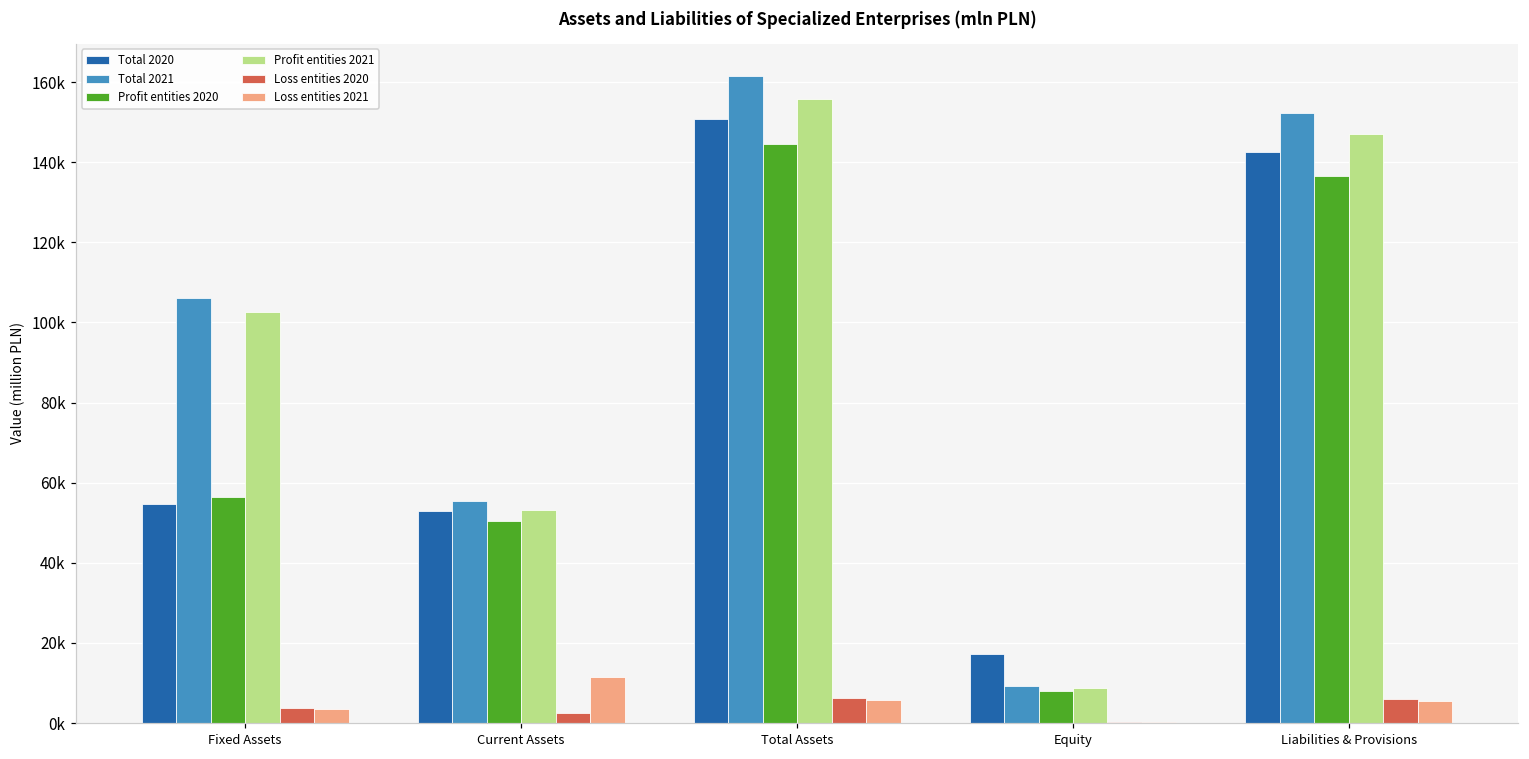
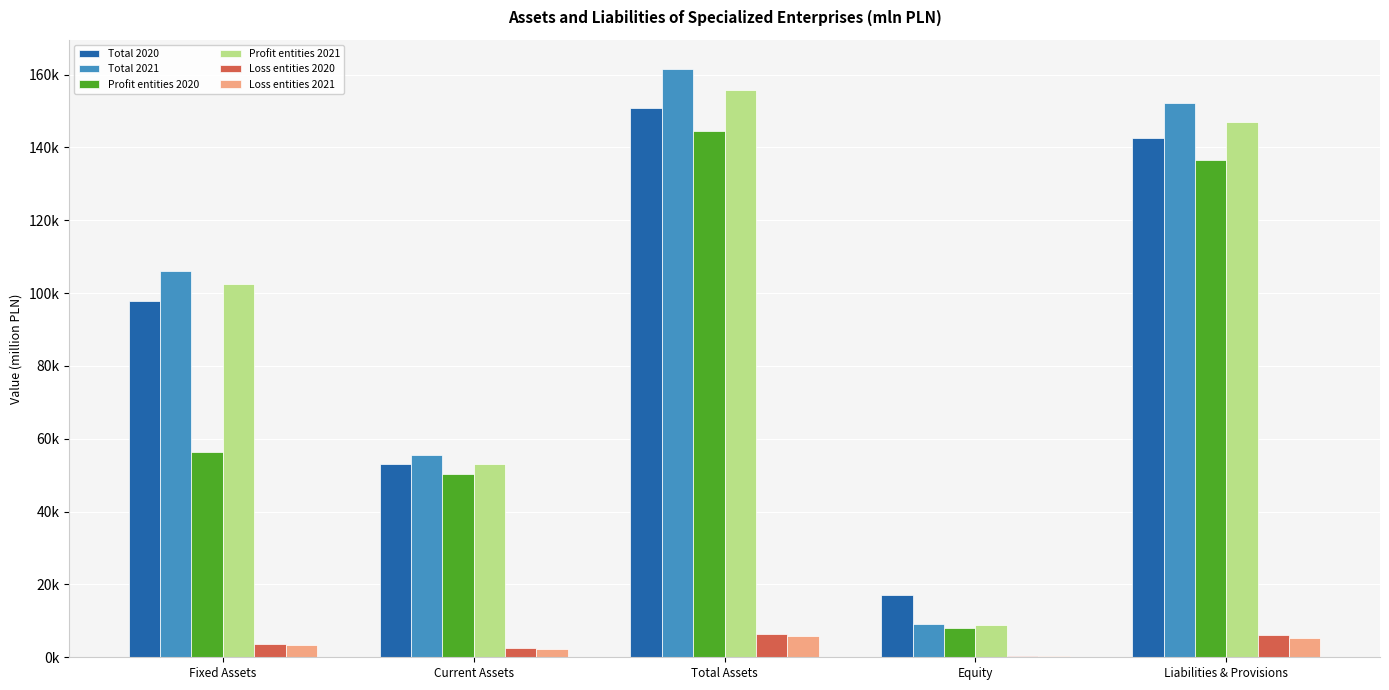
Total 2020, Fixed Assets: 55000 -> 98000
Loss entities 2021, Current Assets: 12000 -> 2000
